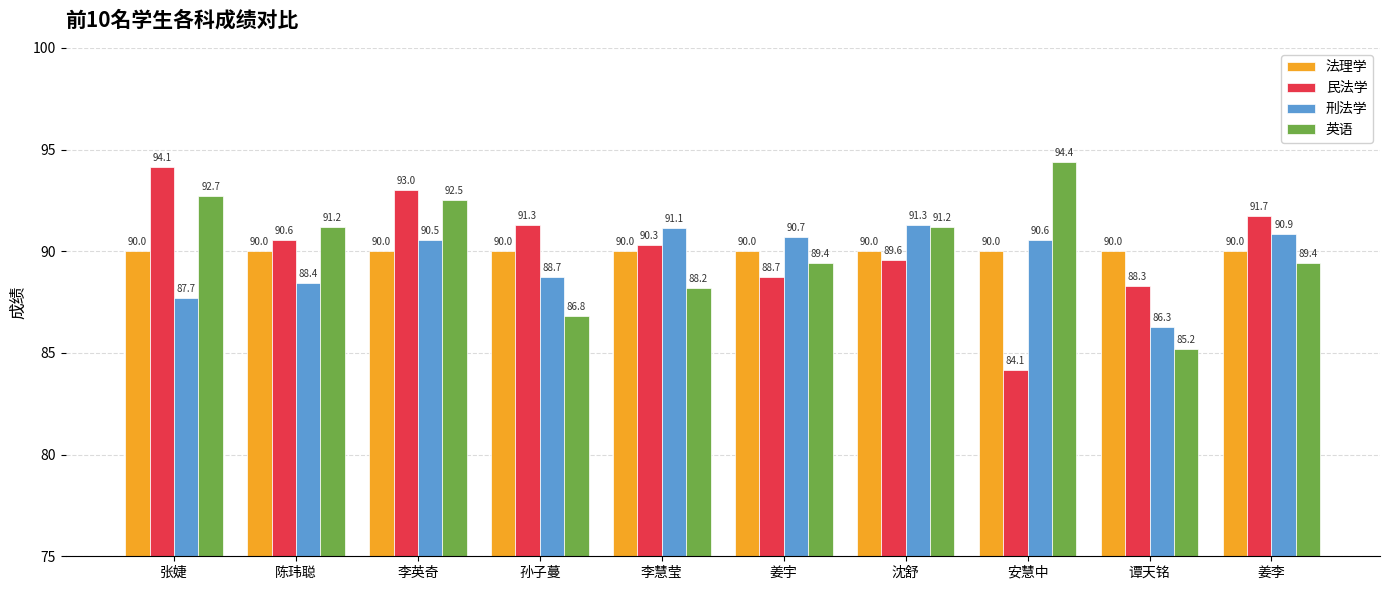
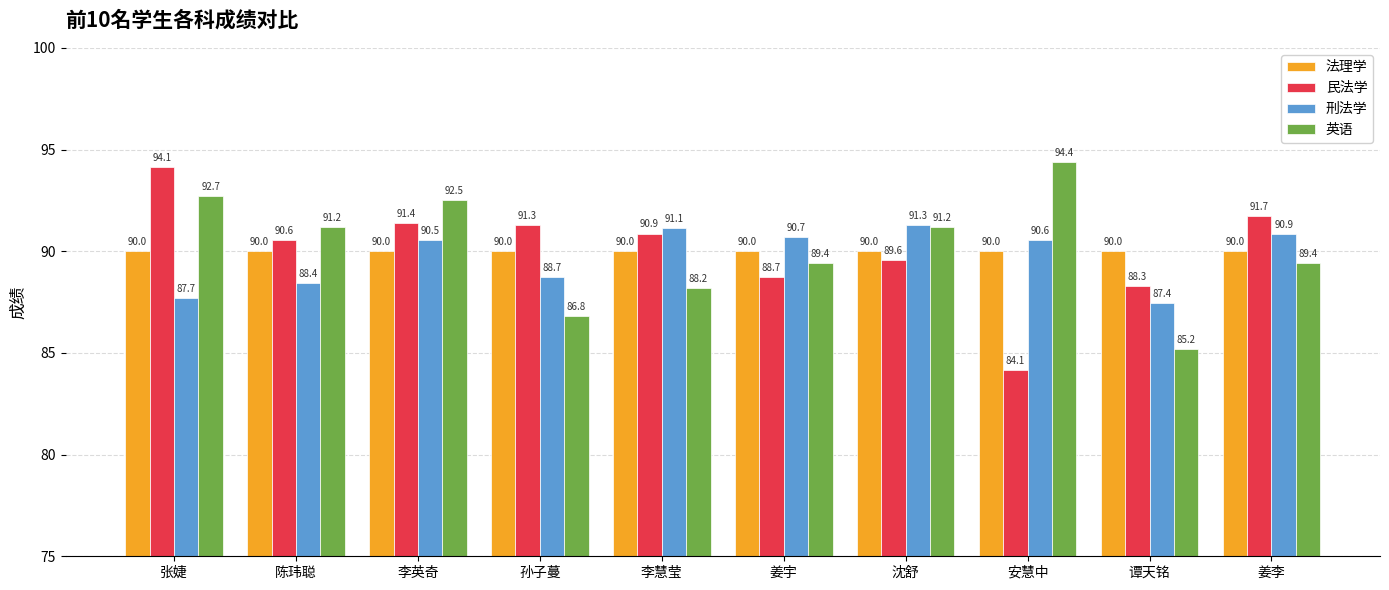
民法学, 李英奇: 93.0 -> 91.4
民法学, 李慧莹: 90.3 -> 90.9
刑法学, 谭天铭: 86.3 -> 87.4
